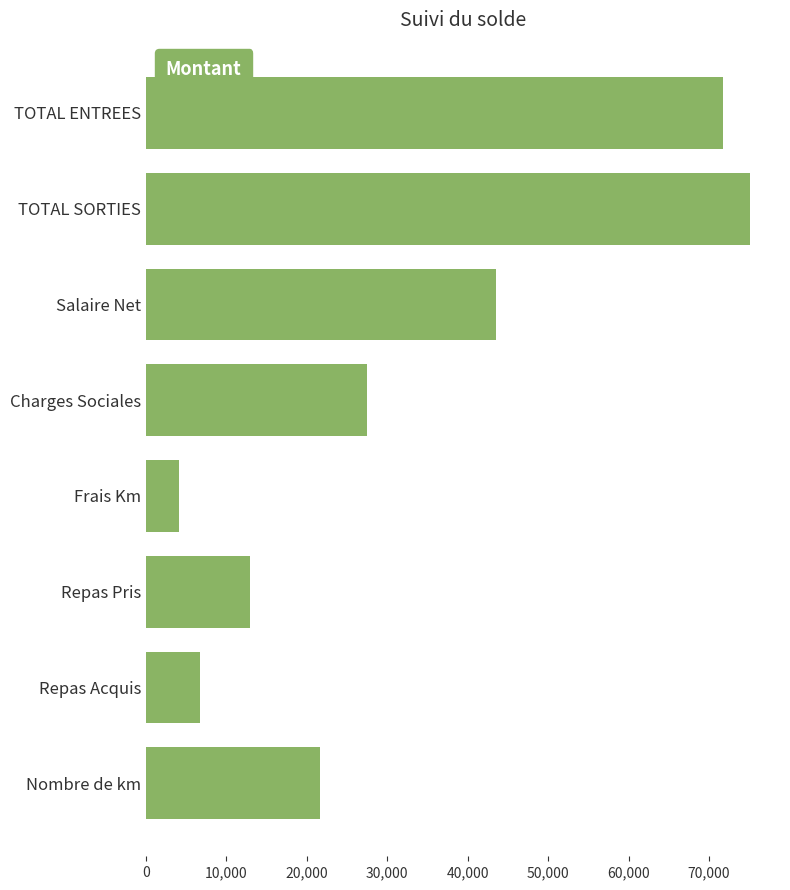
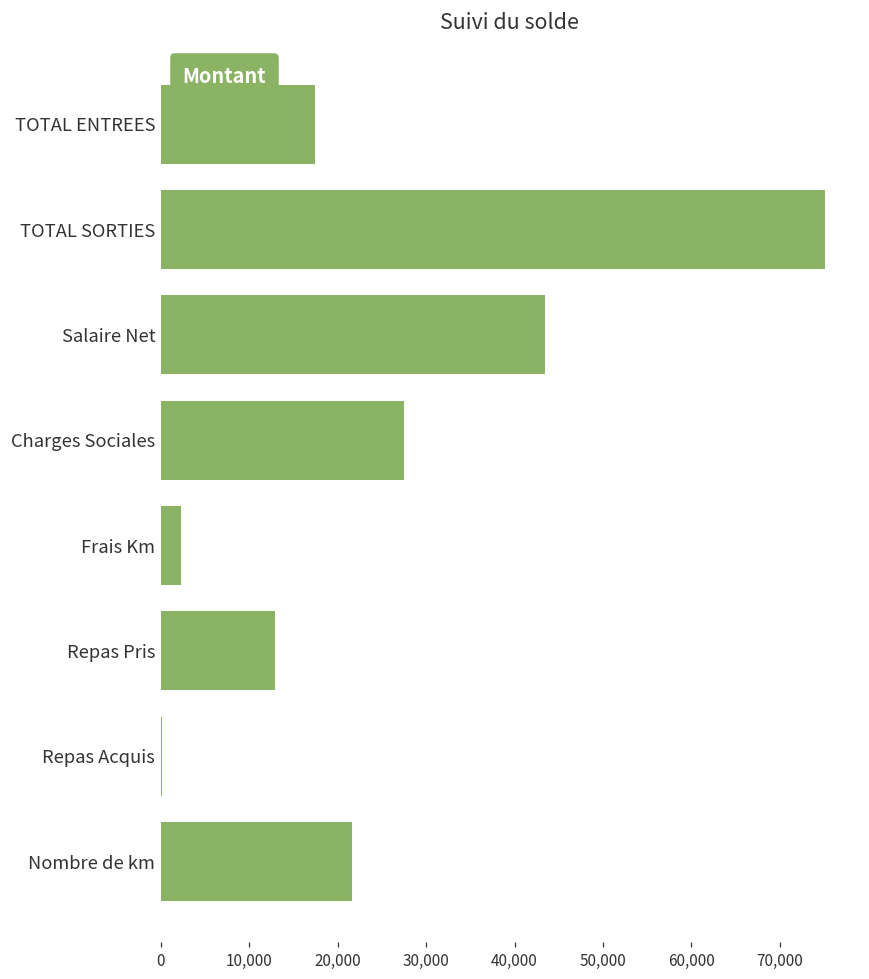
TOTAL ENTREES: 72,000 -> 17,000
Frais Km: 4,000 -> 2,000
Repas Acquis: 7,000 -> 0
